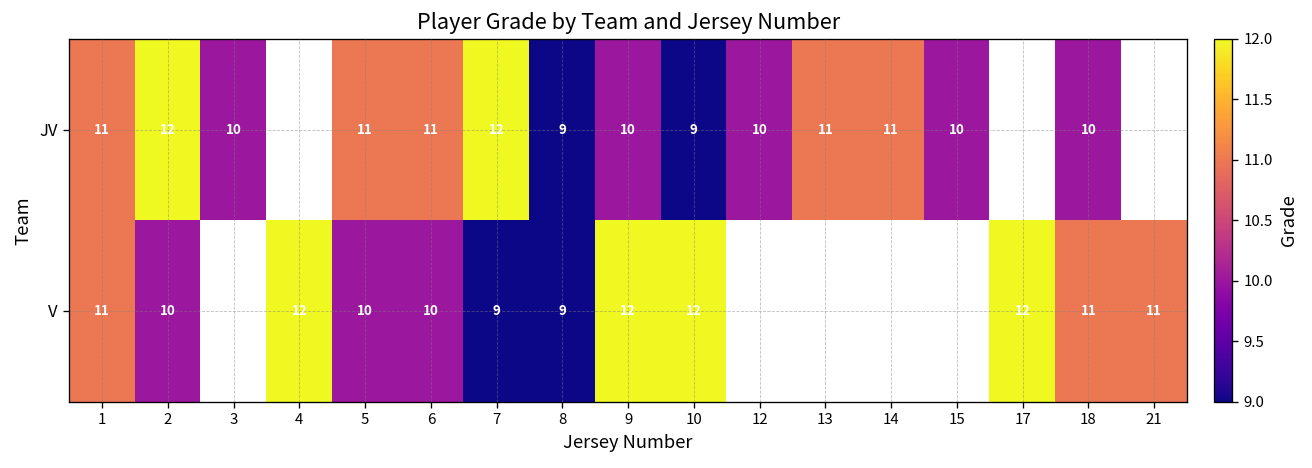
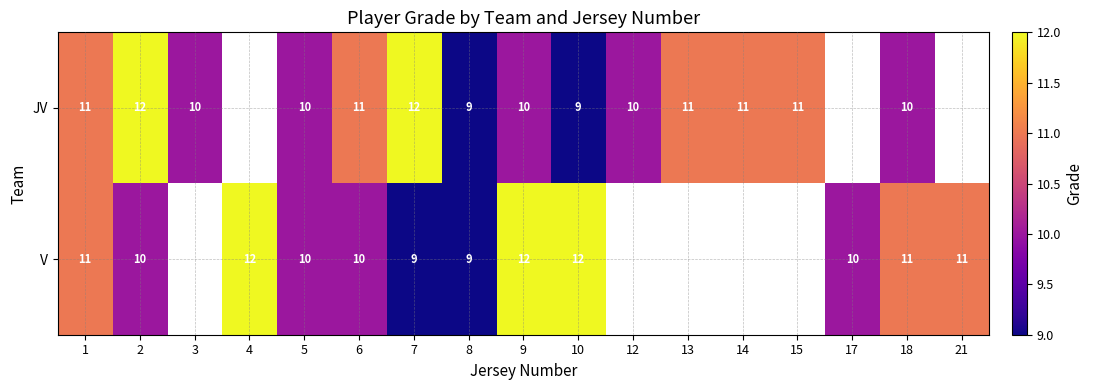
JV, 5: 11 -> 10
JV, 15: 10 -> 11
V, 17: 12 -> 10
